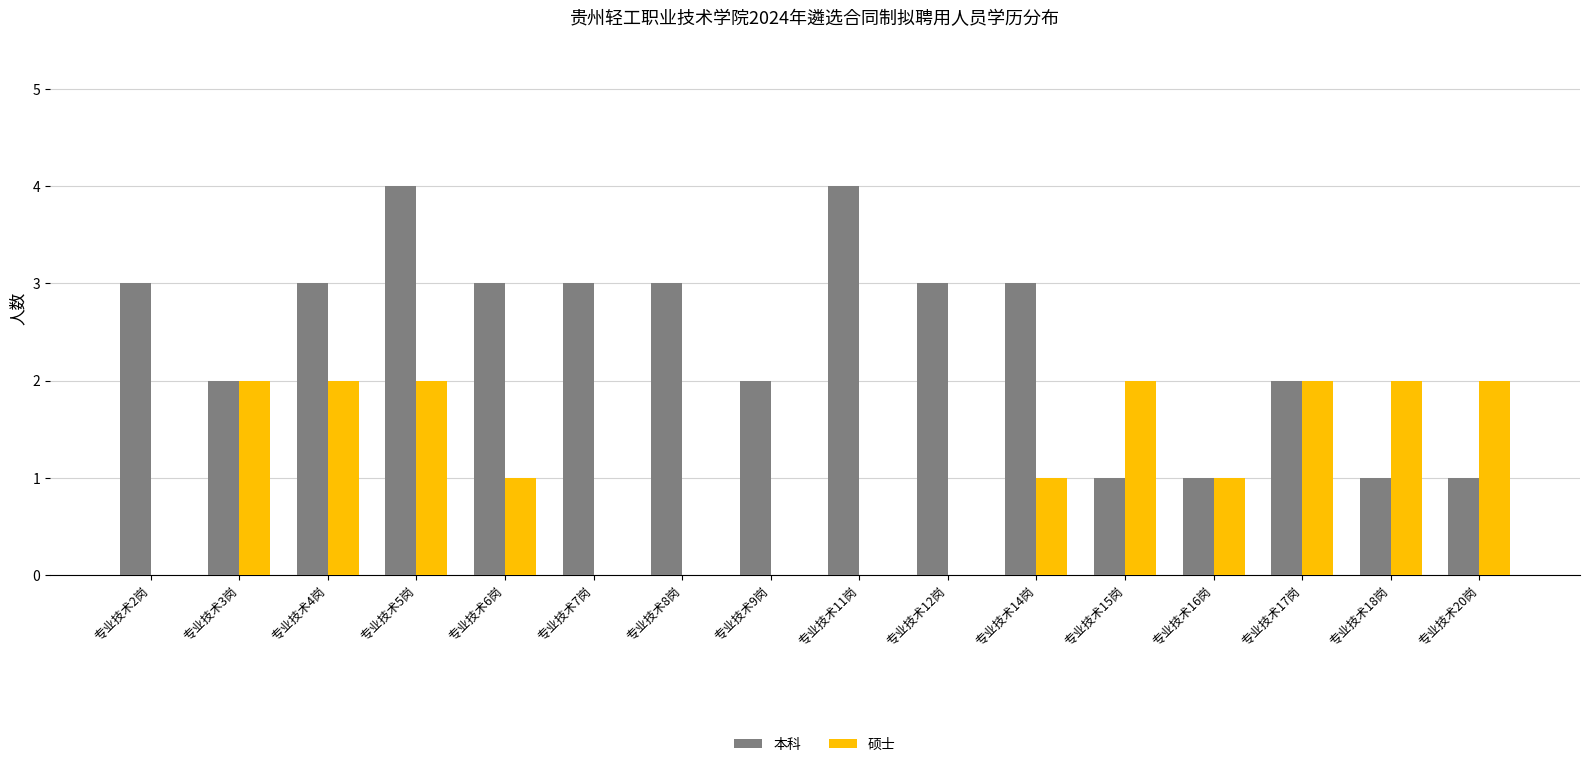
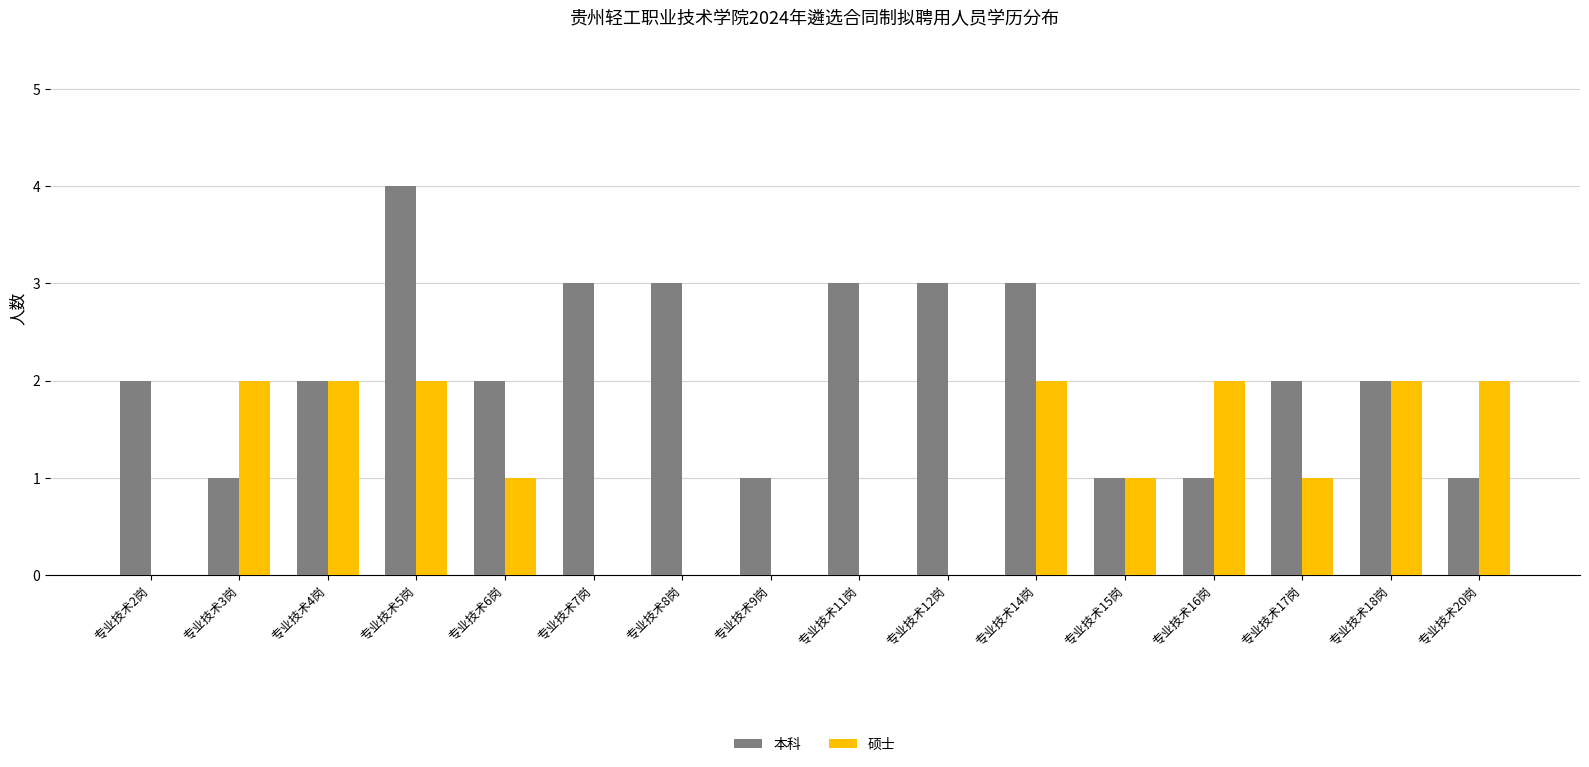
本科, 专业技术2岗: 3 -> 2
本科, 专业技术3岗: 2 -> 1
本科, 专业技术4岗: 3 -> 2
本科, 专业技术6岗: 3 -> 2
本科, 专业技术9岗: 2 -> 1
本科, 专业技术11岗: 4 -> 3
硕士, 专业技术14岗: 1 -> 2
硕士, 专业技术15岗: 2 -> 1
硕士, 专业技术16岗: 1 -> 2
硕士, 专业技术17岗: 2 -> 1
本科, 专业技术18岗: 1 -> 2
